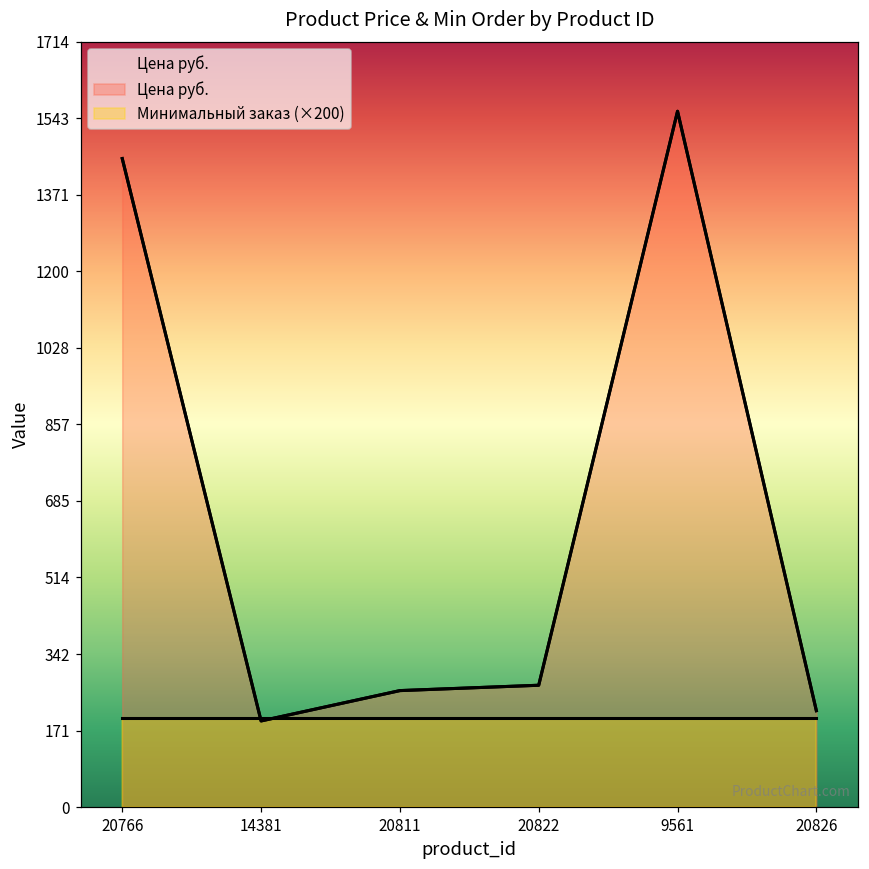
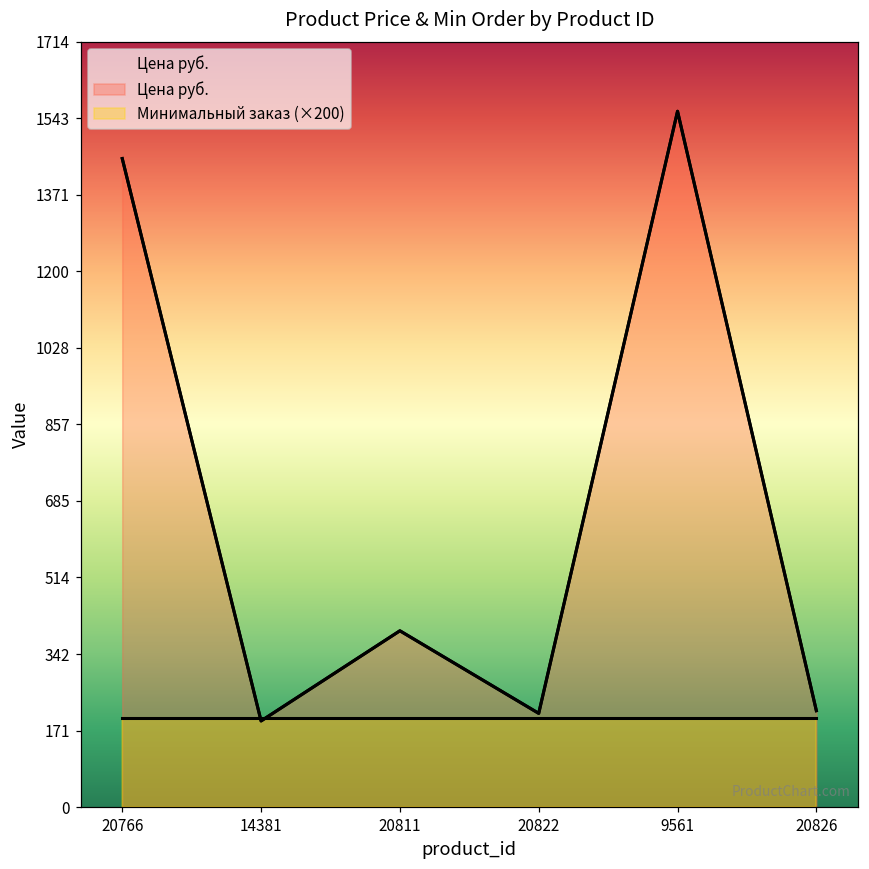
Цена руб., 20811: 260 -> 400
Цена руб., 20822: 270 -> 210
